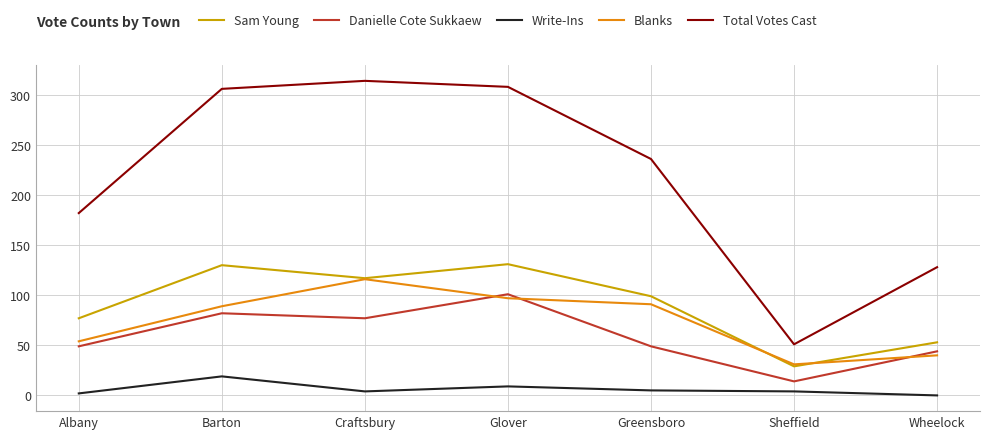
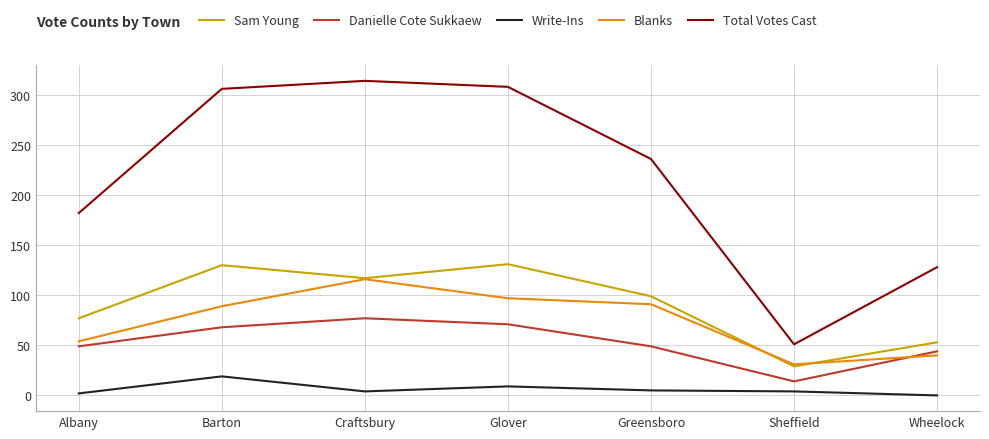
Danielle Cote Sukkaew, Barton: 82 -> 68
Danielle Cote Sukkaew, Glover: 101 -> 71
